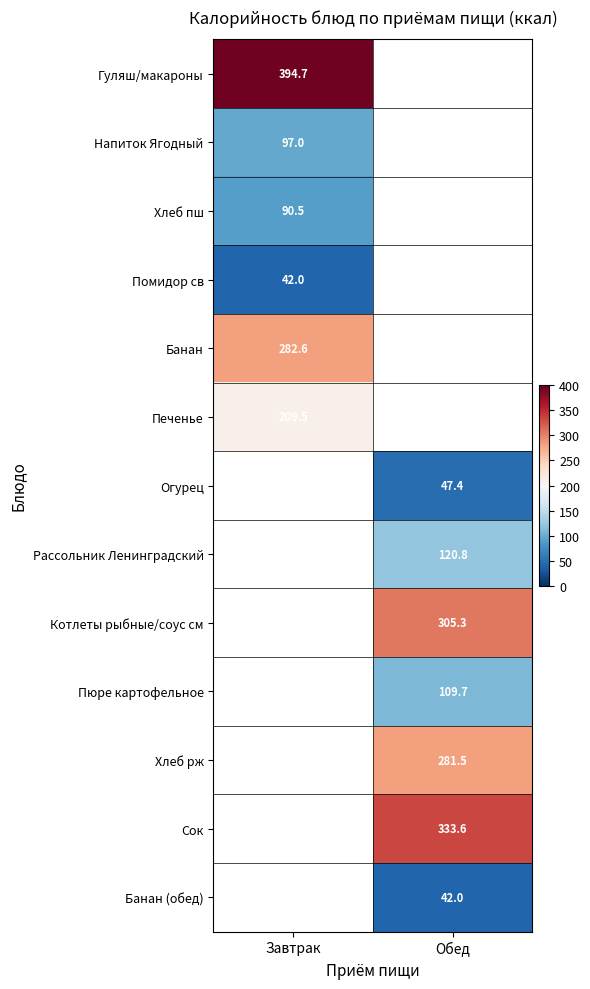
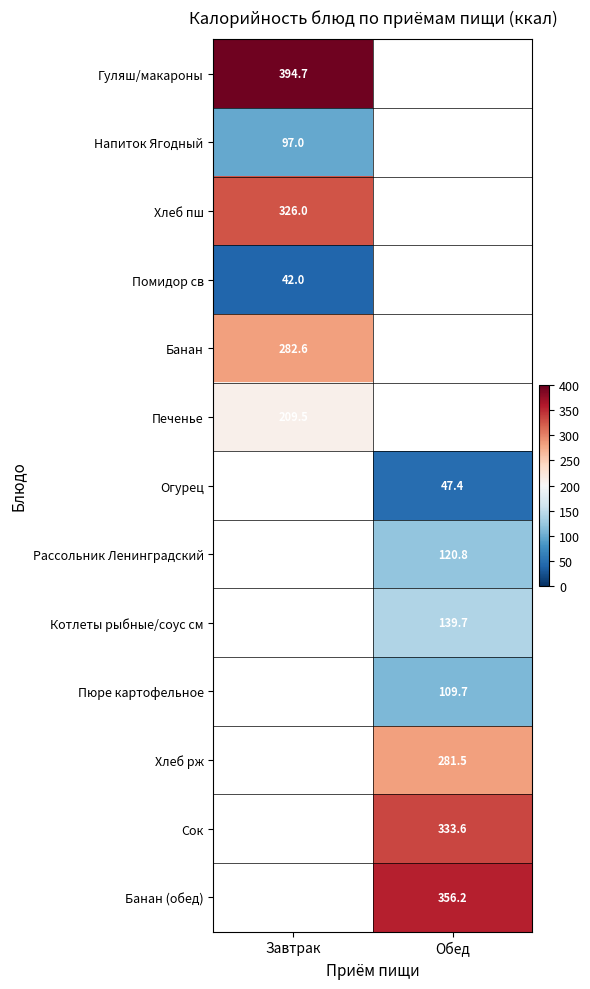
Хлеб пш, Завтрак: 90.5 -> 326.0
Котлеты рыбные/соус см, Обед: 305.3 -> 139.7
Банан (обед), Обед: 42.0 -> 356.2
